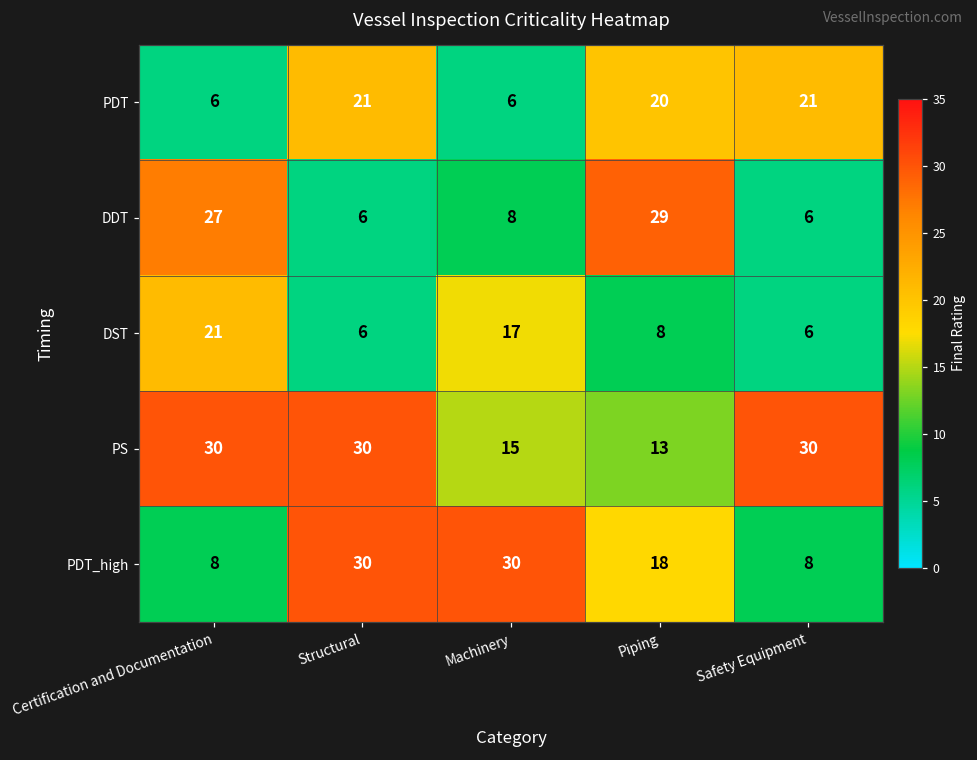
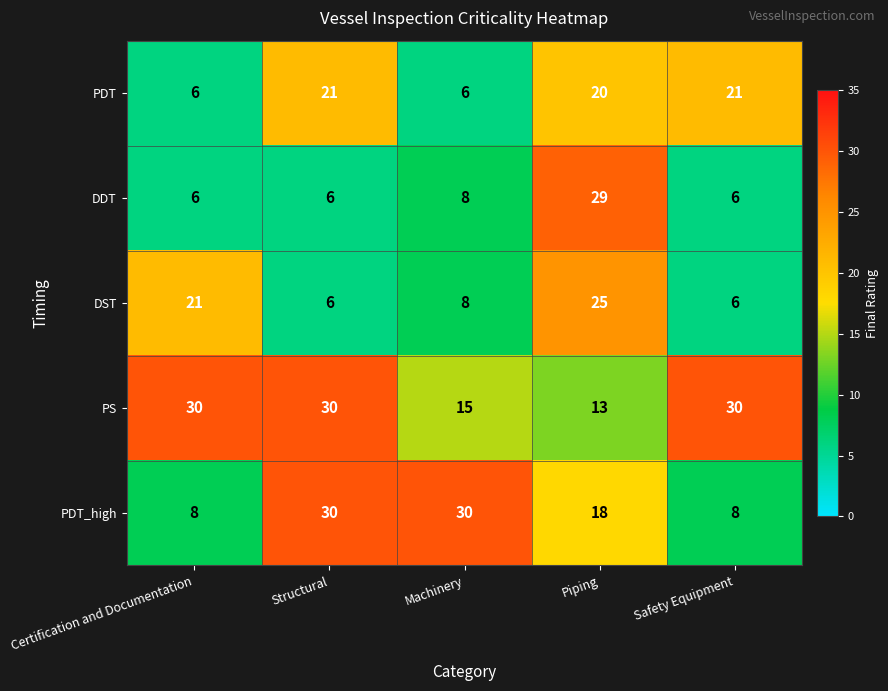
DDT, Certification and Documentation: 27 -> 6
DST, Machinery: 17 -> 8
DST, Piping: 8 -> 25
